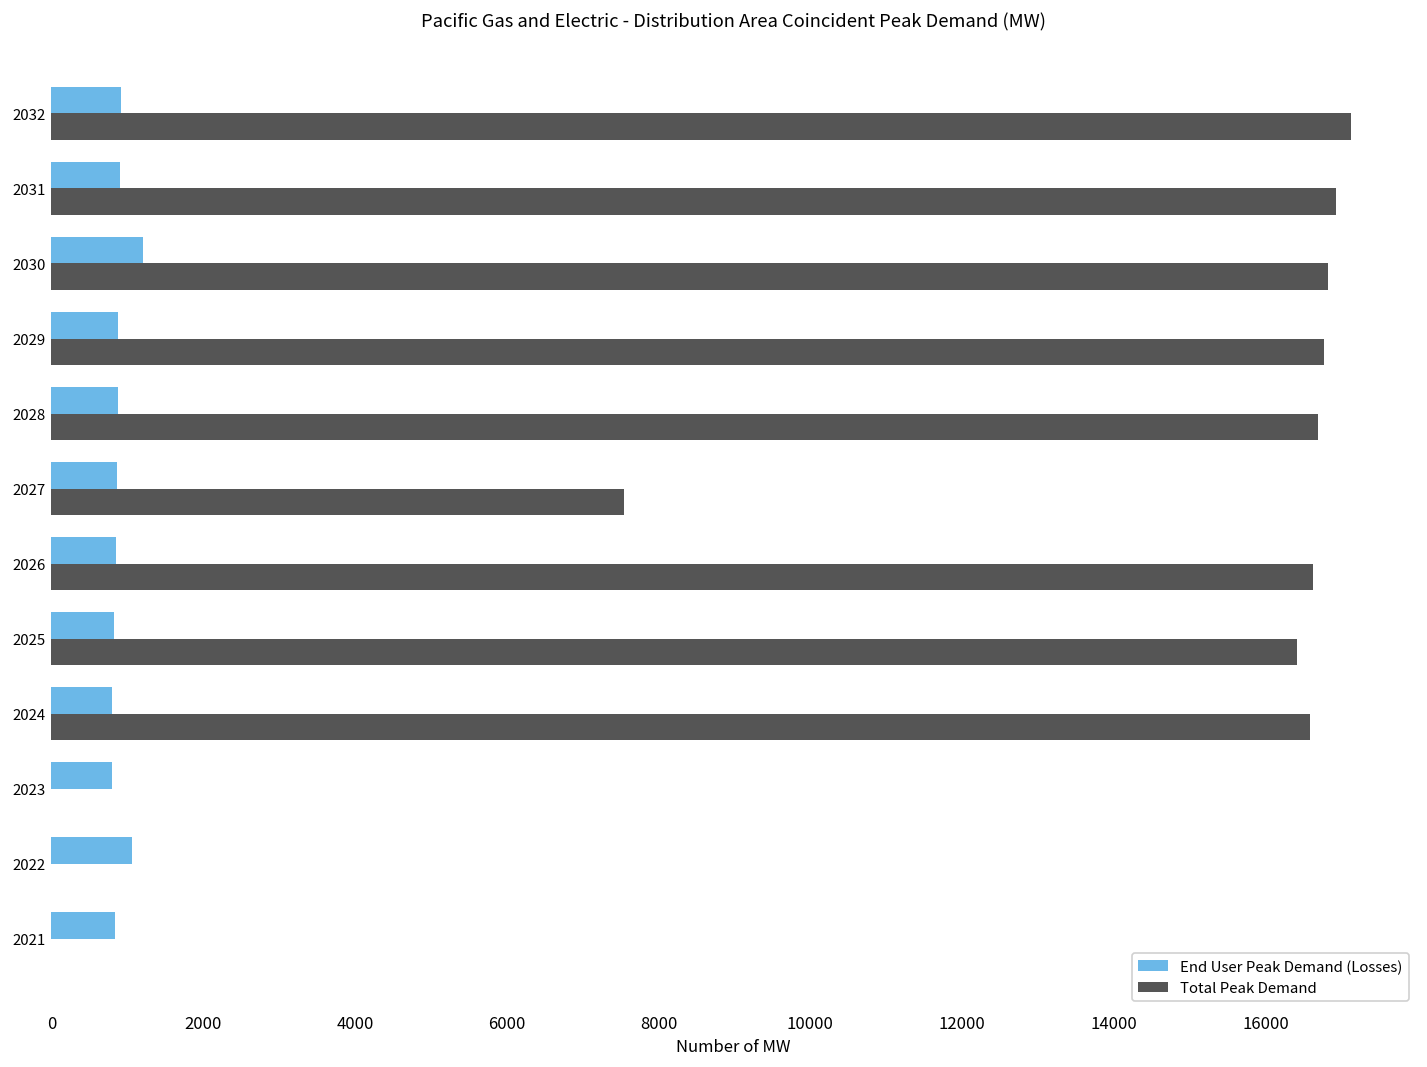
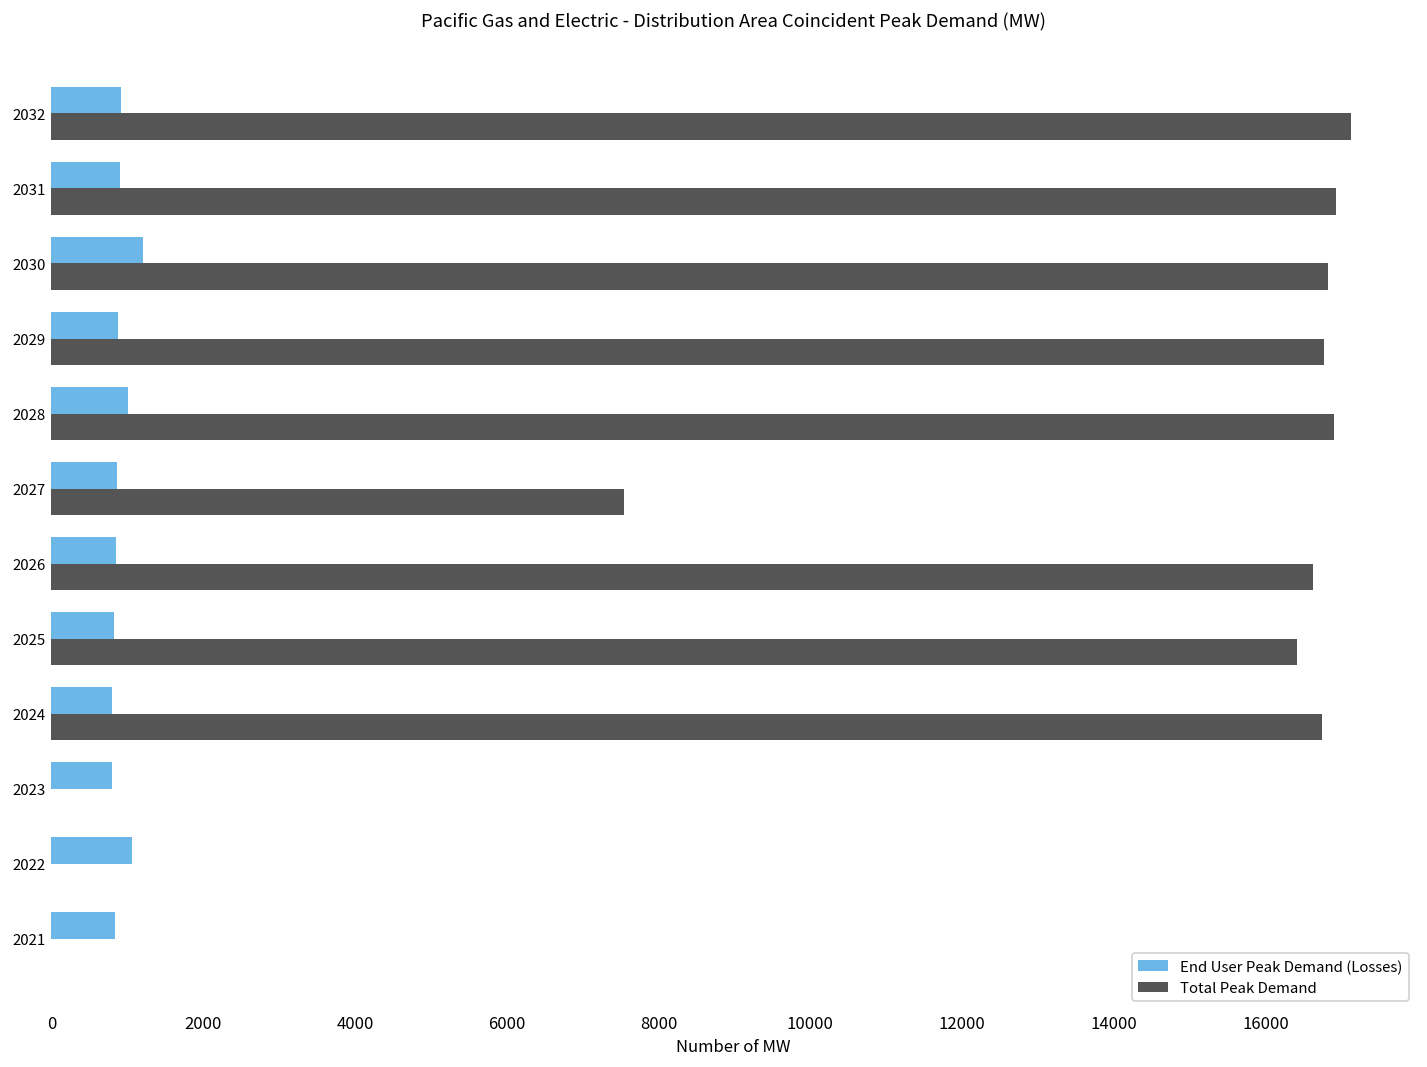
End User Peak Demand (Losses), 2028: 900 -> 1000
Total Peak Demand, 2028: 16700 -> 16900
Total Peak Demand, 2024: 16600 -> 16700
